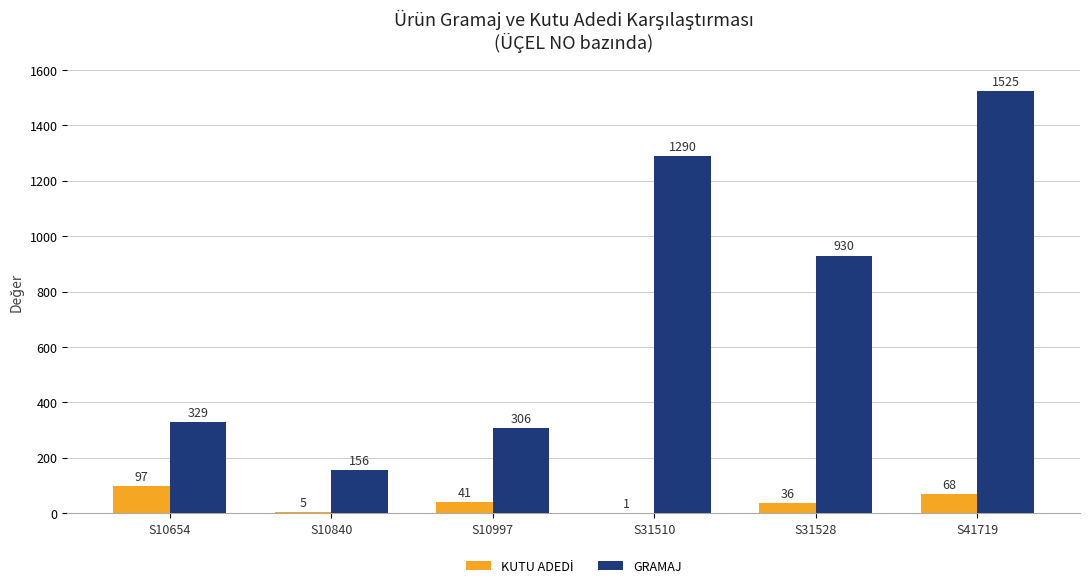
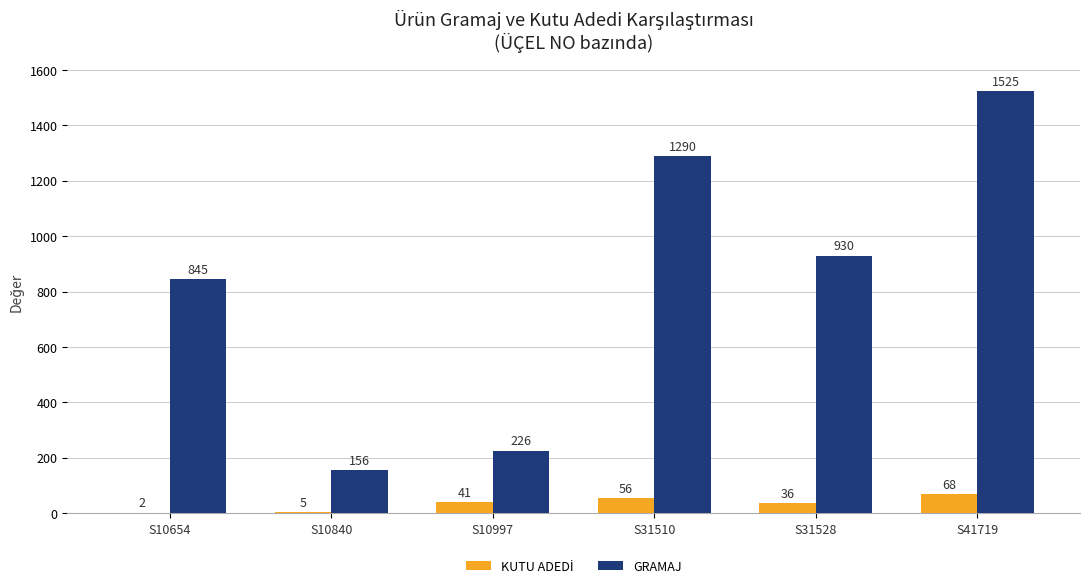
KUTU ADEDİ, S10654: 97 -> 2
GRAMAJ, S10654: 329 -> 845
GRAMAJ, S10997: 306 -> 226
KUTU ADEDİ, S31510: 1 -> 56
